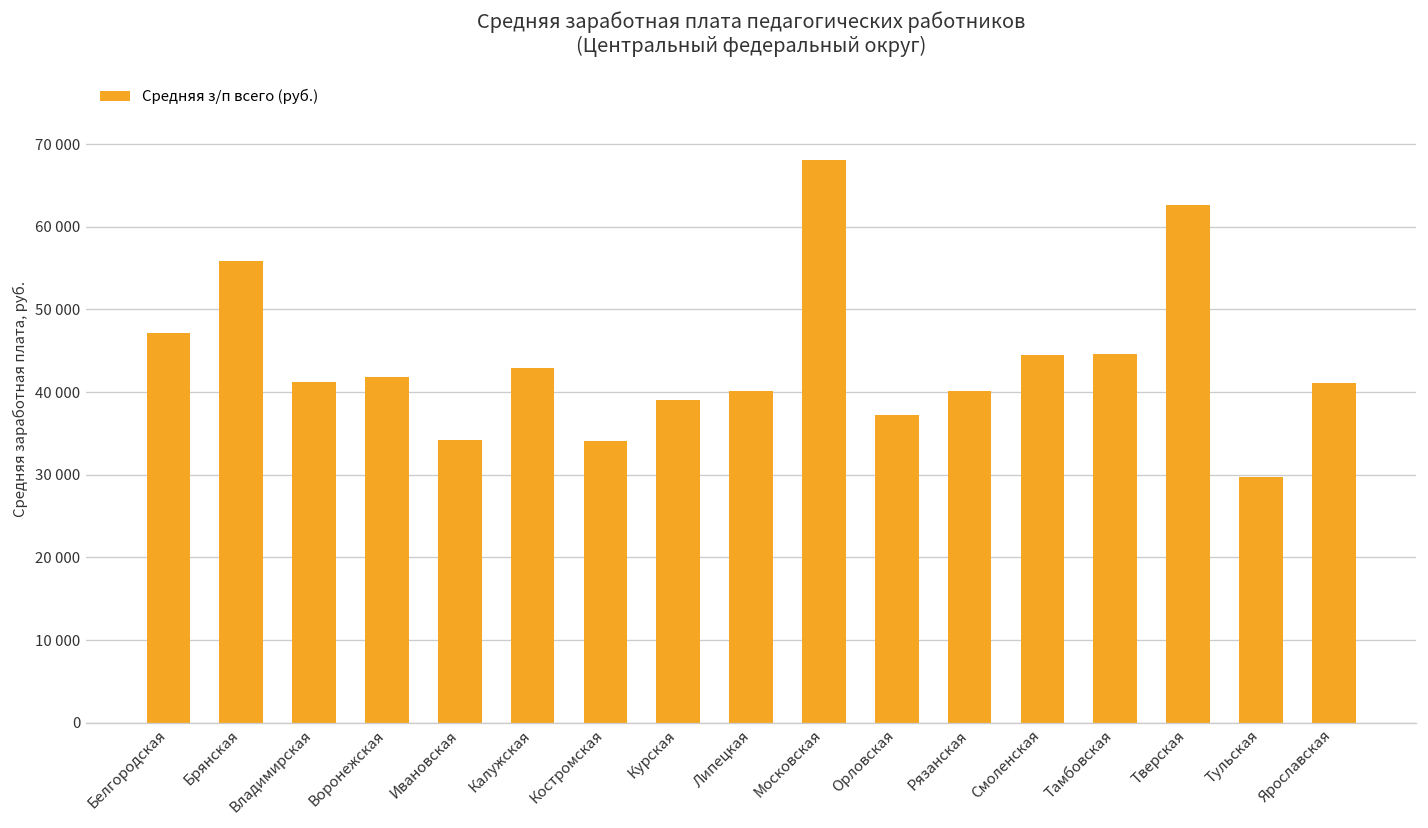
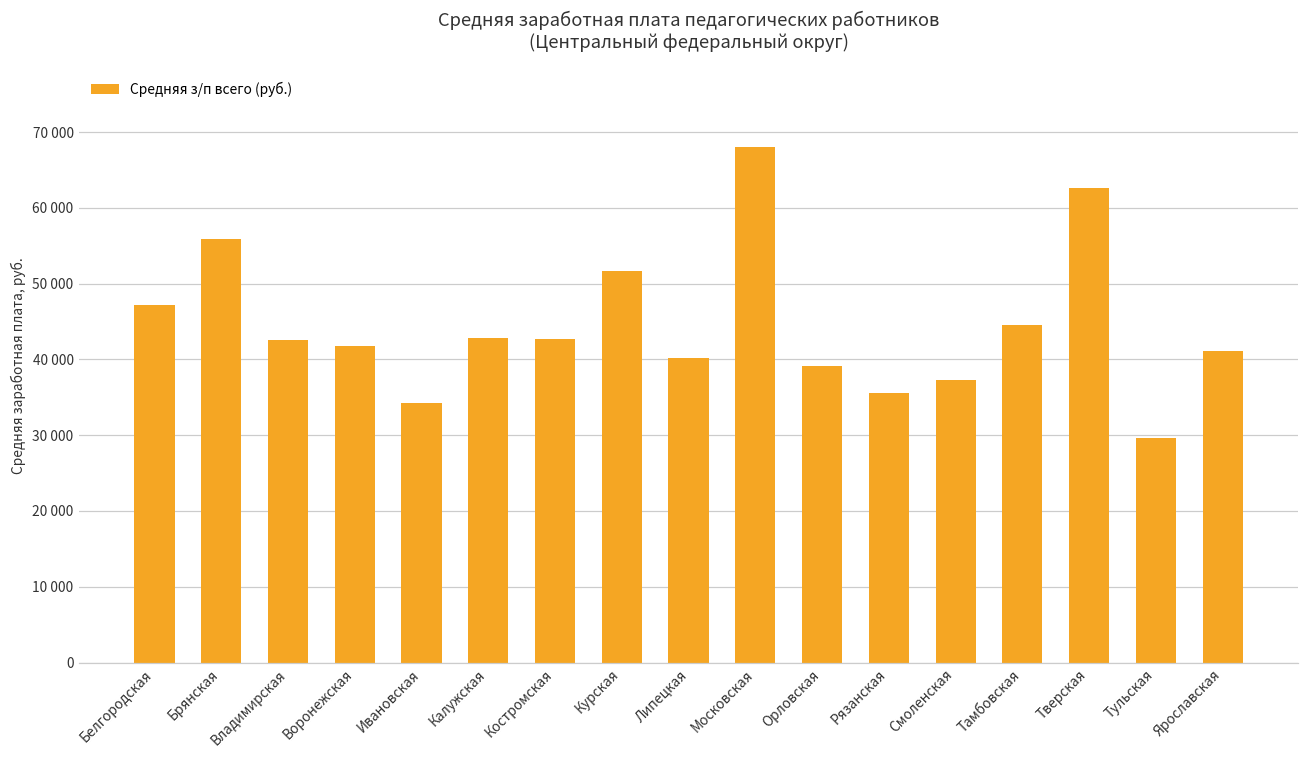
Владимирская: 41000 -> 43000
Костромская: 34000 -> 43000
Курская: 39000 -> 52000
Орловская: 37000 -> 39000
Рязанская: 40000 -> 36000
Смоленская: 44000 -> 37000
